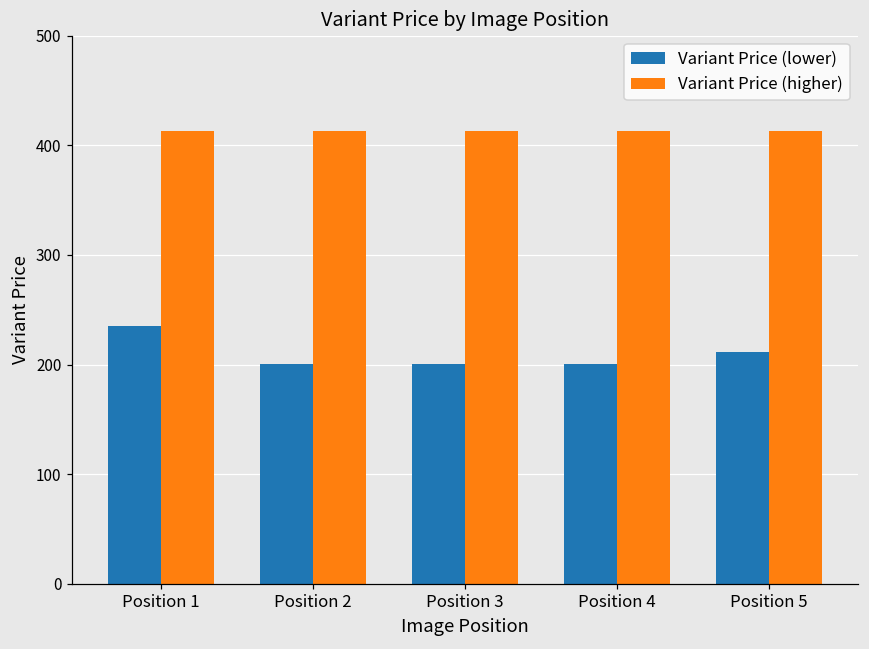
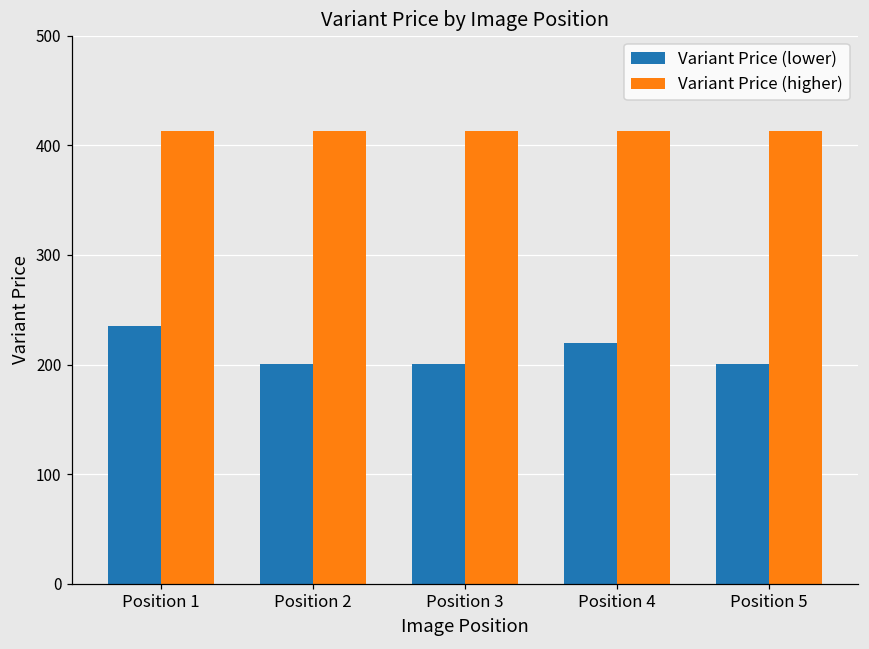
Variant Price (lower), Position 4: 200 -> 220
Variant Price (lower), Position 5: 210 -> 200
